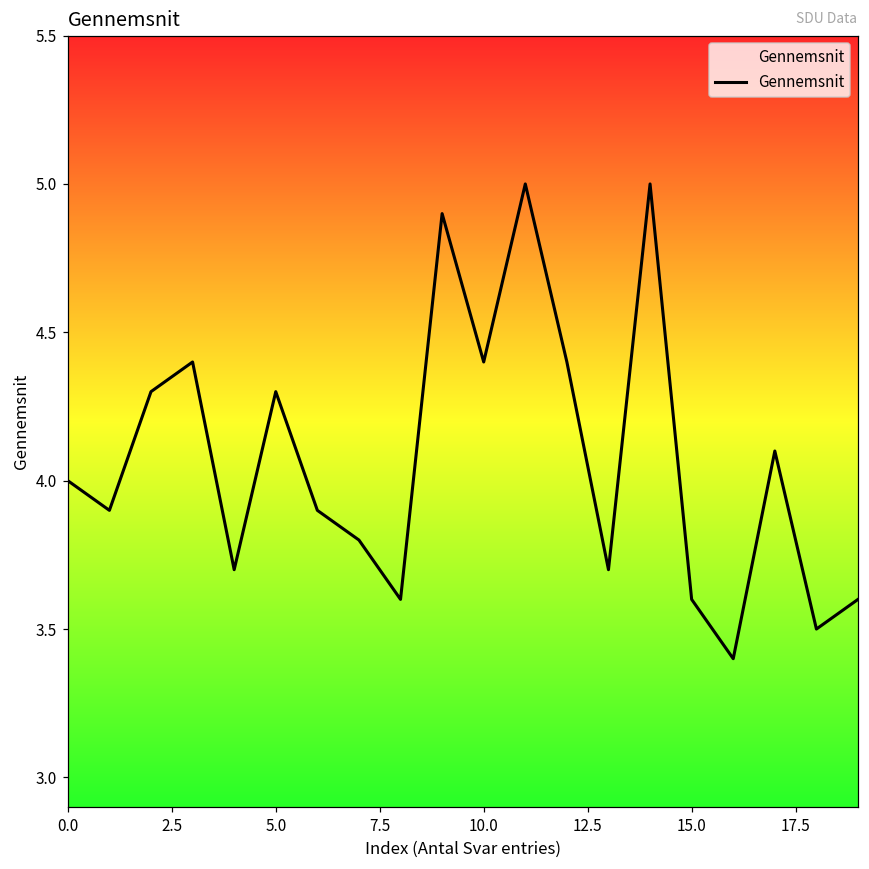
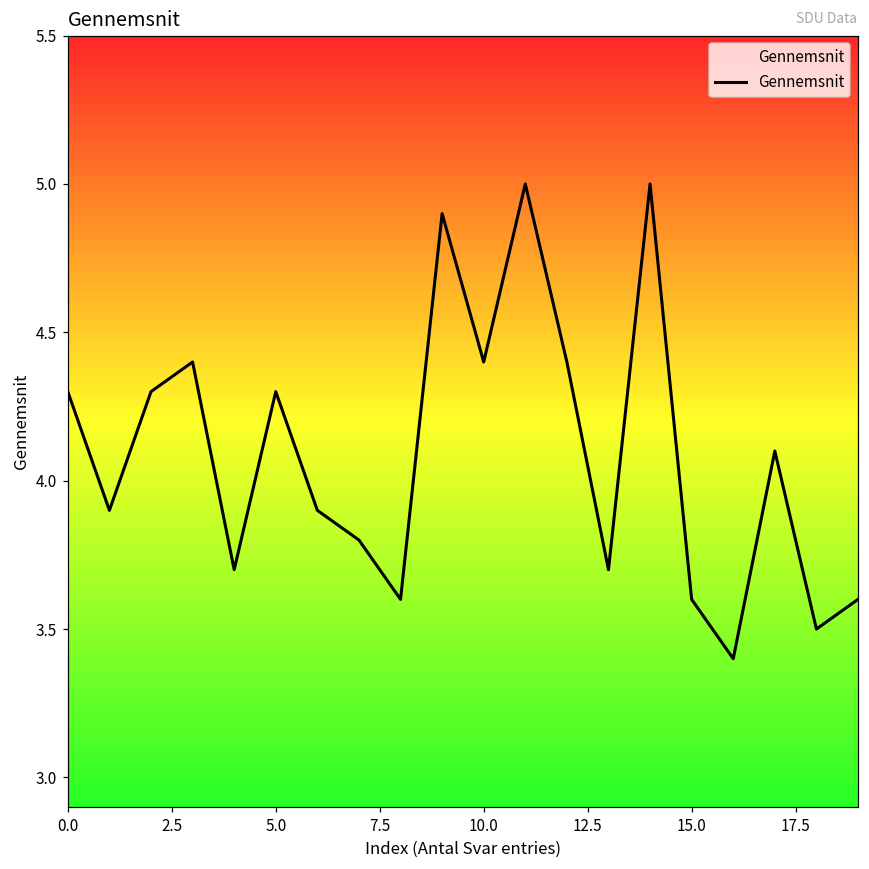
0.0: 4.0 -> 4.3
